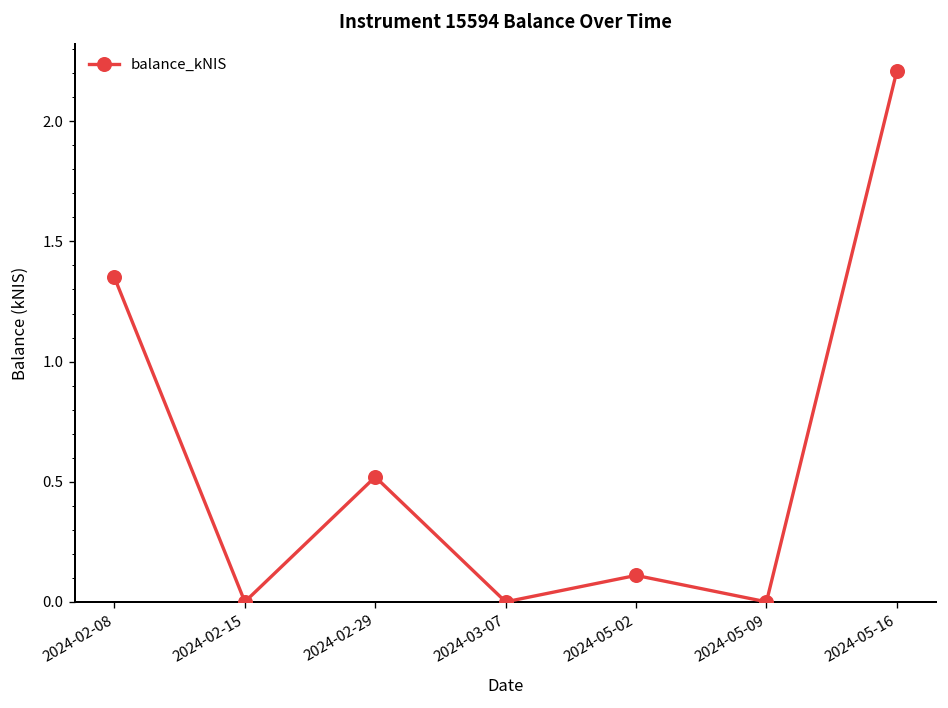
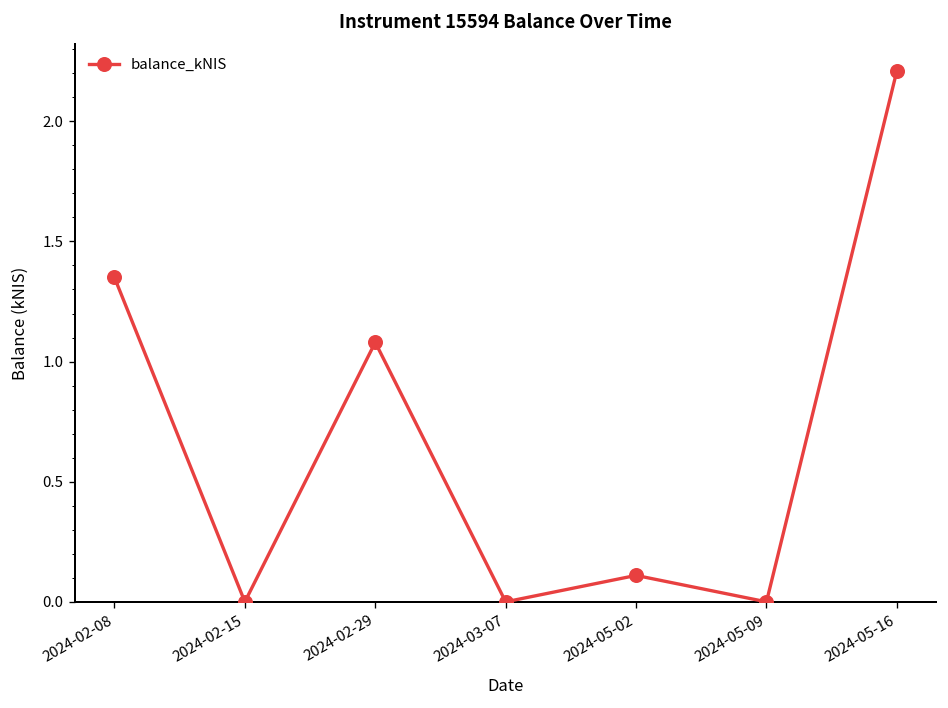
2024-02-29: 0.52 -> 1.08
